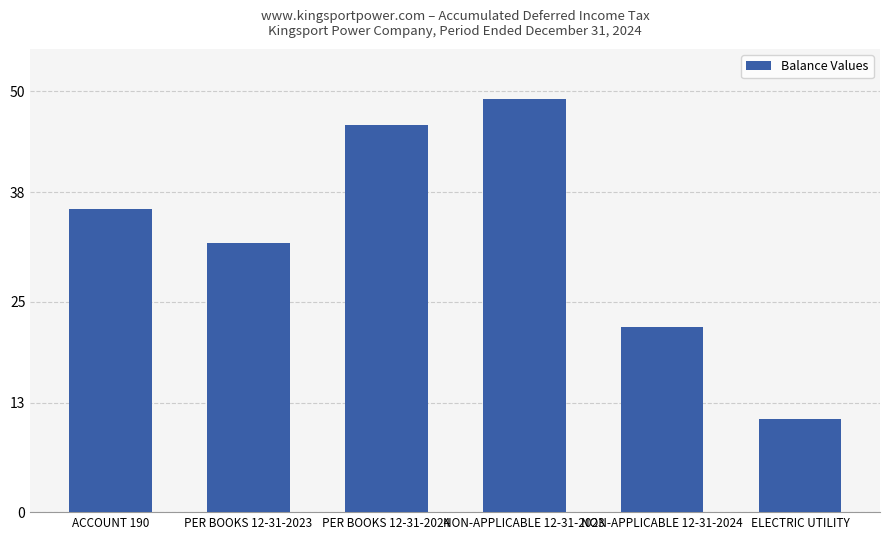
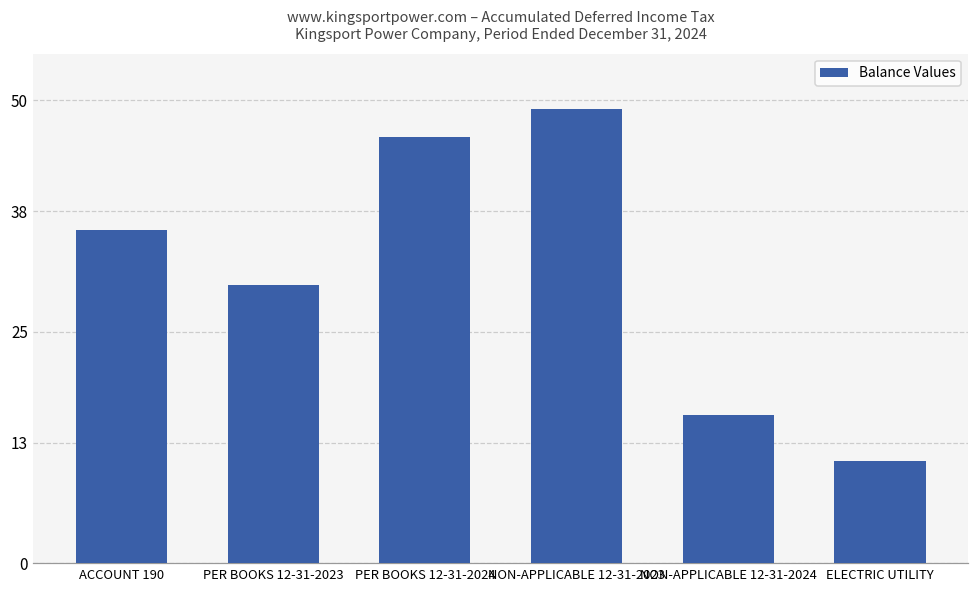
PER BOOKS 12-31-2023: 32 -> 30
NON-APPLICABLE 12-31-2024: 22 -> 16
